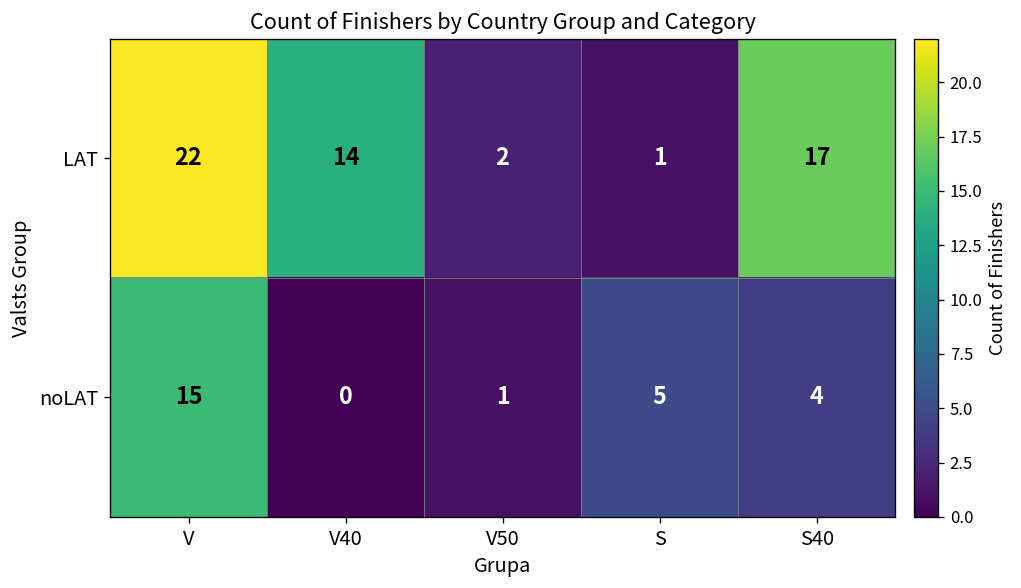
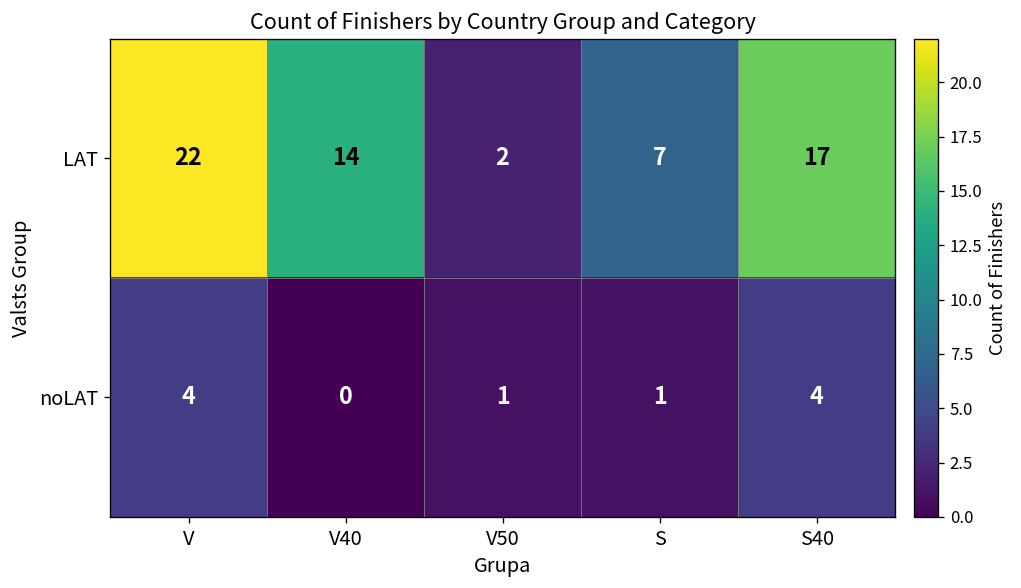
LAT, S: 1 -> 7
noLAT, V: 15 -> 4
noLAT, S: 5 -> 1
